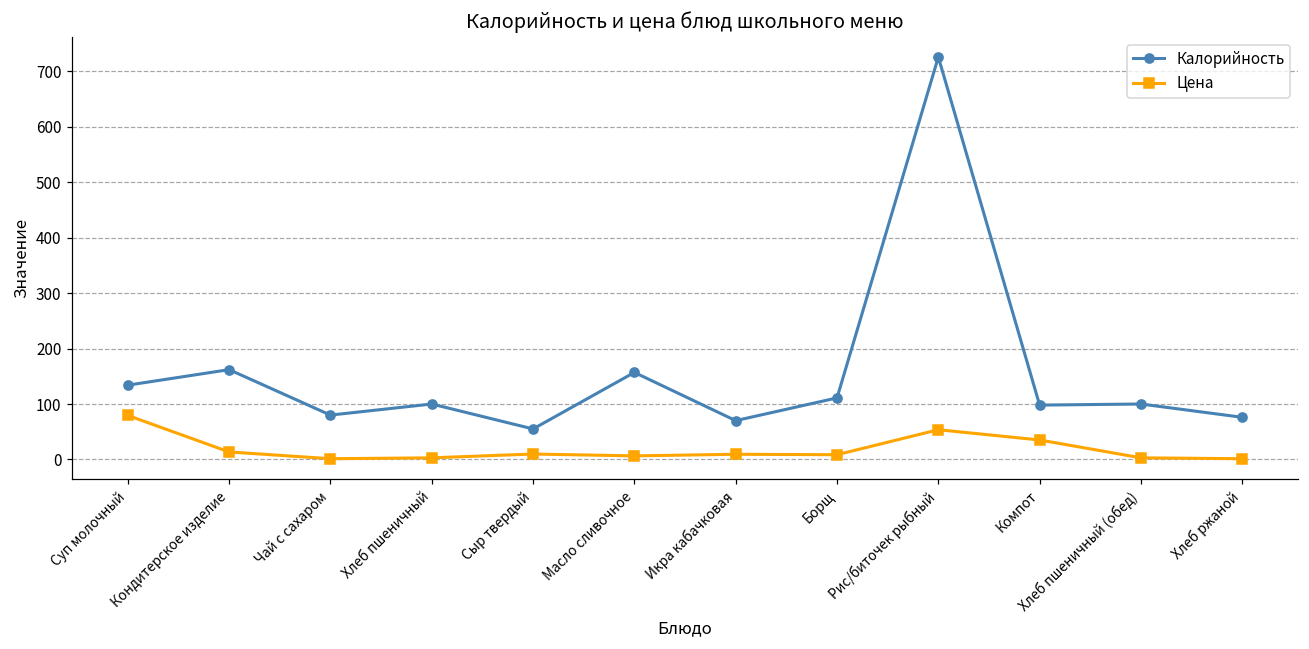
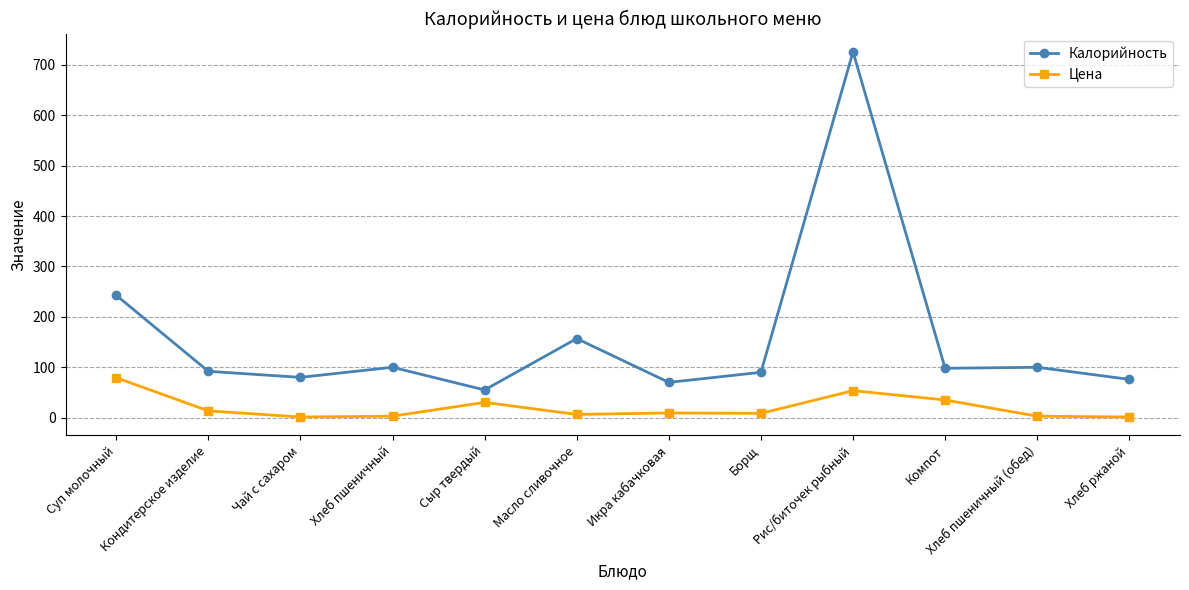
Калорийность, Суп молочный: 130 -> 240
Калорийность, Кондитерское изделие: 160 -> 90
Цена, Сыр твердый: 10 -> 30
Калорийность, Борщ: 110 -> 90
